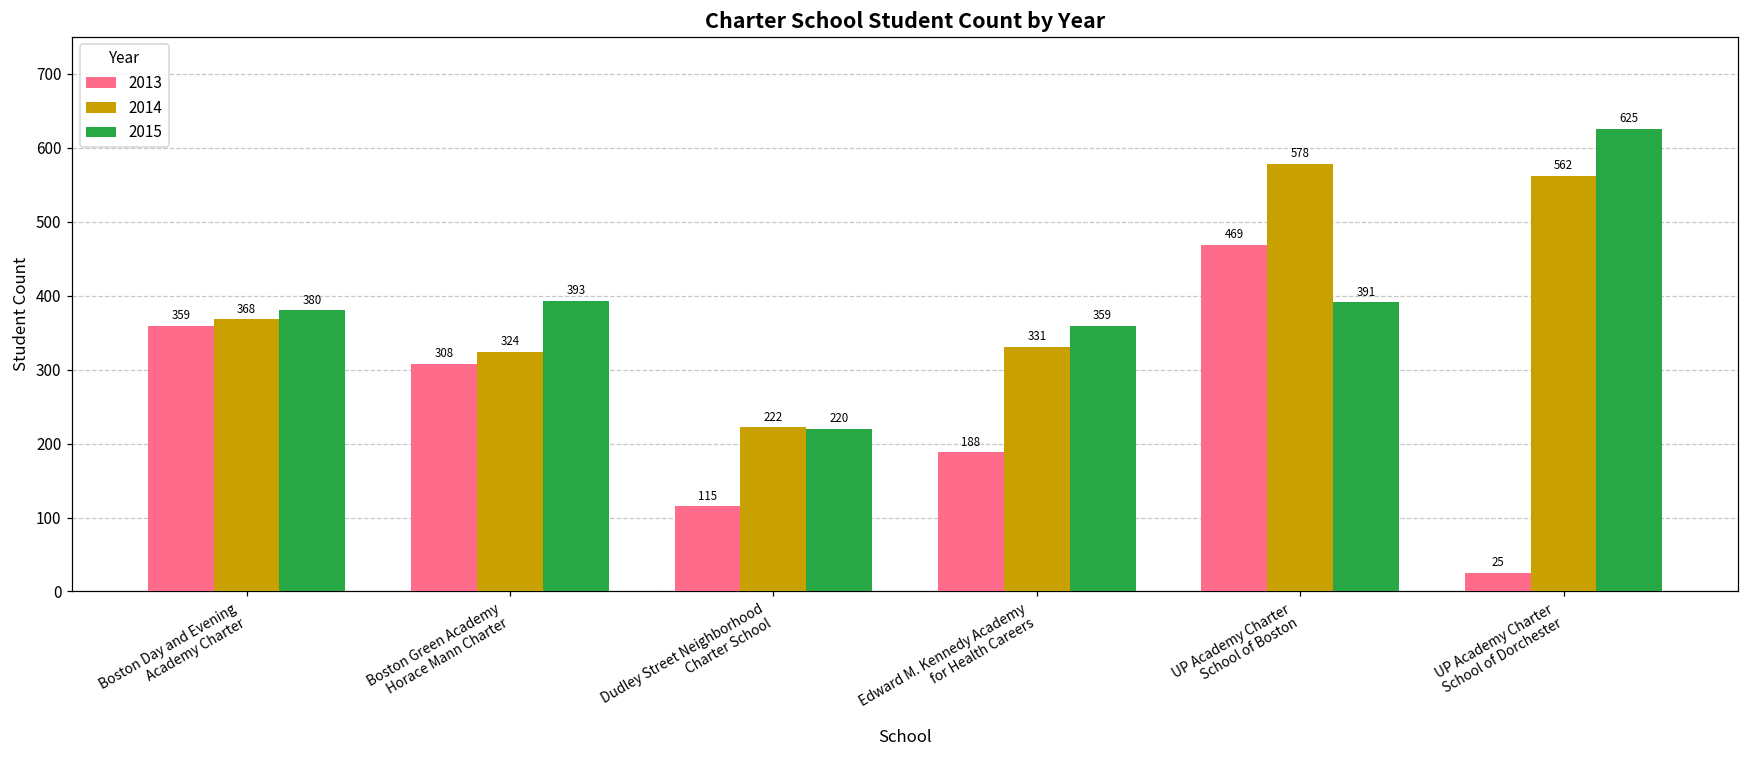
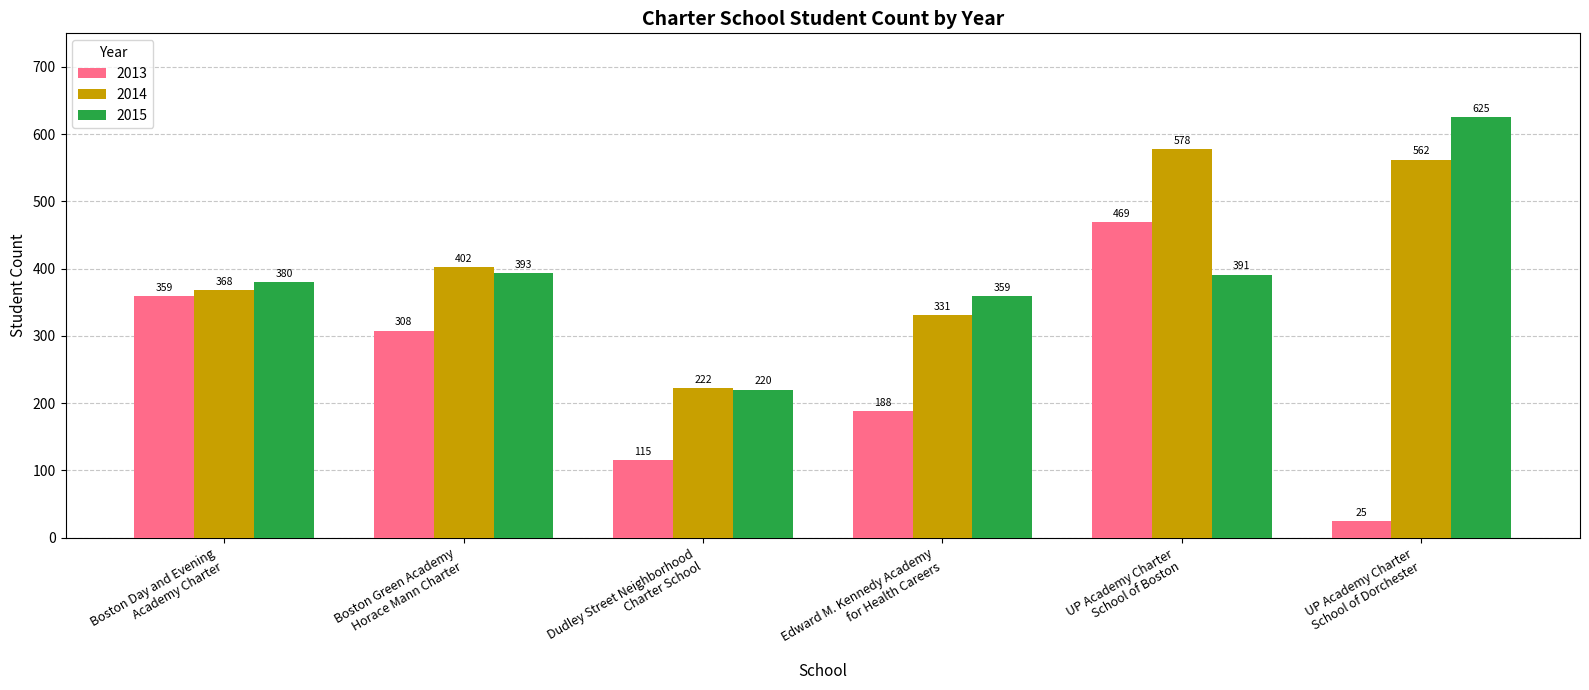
2014, Boston Green Academy Horace Mann Charter: 324 -> 402
